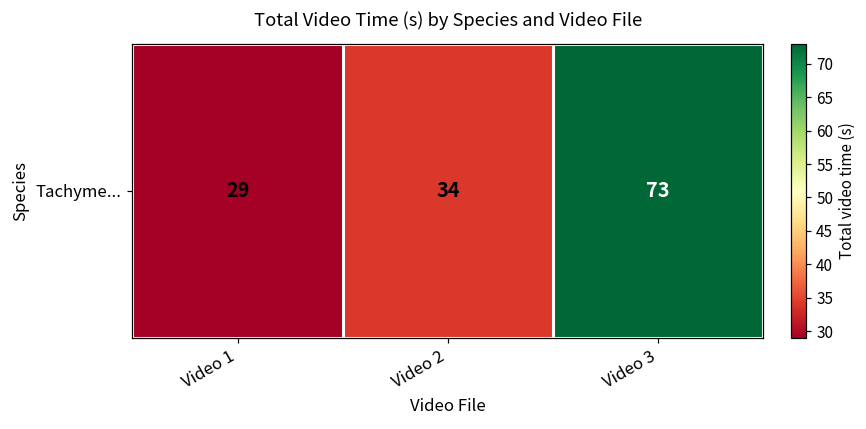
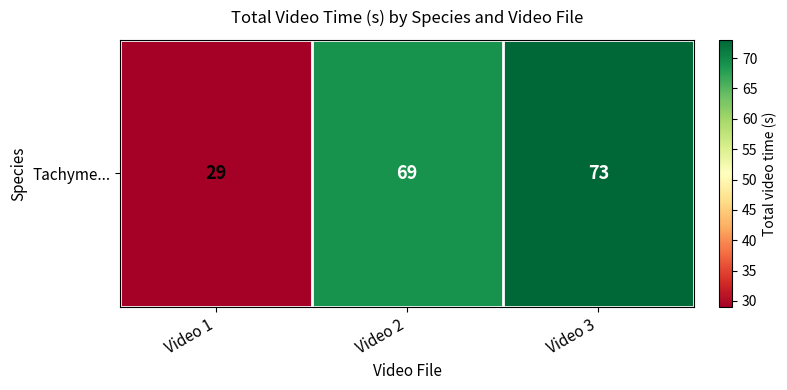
Tachyme..., Video 2: 34 -> 69
